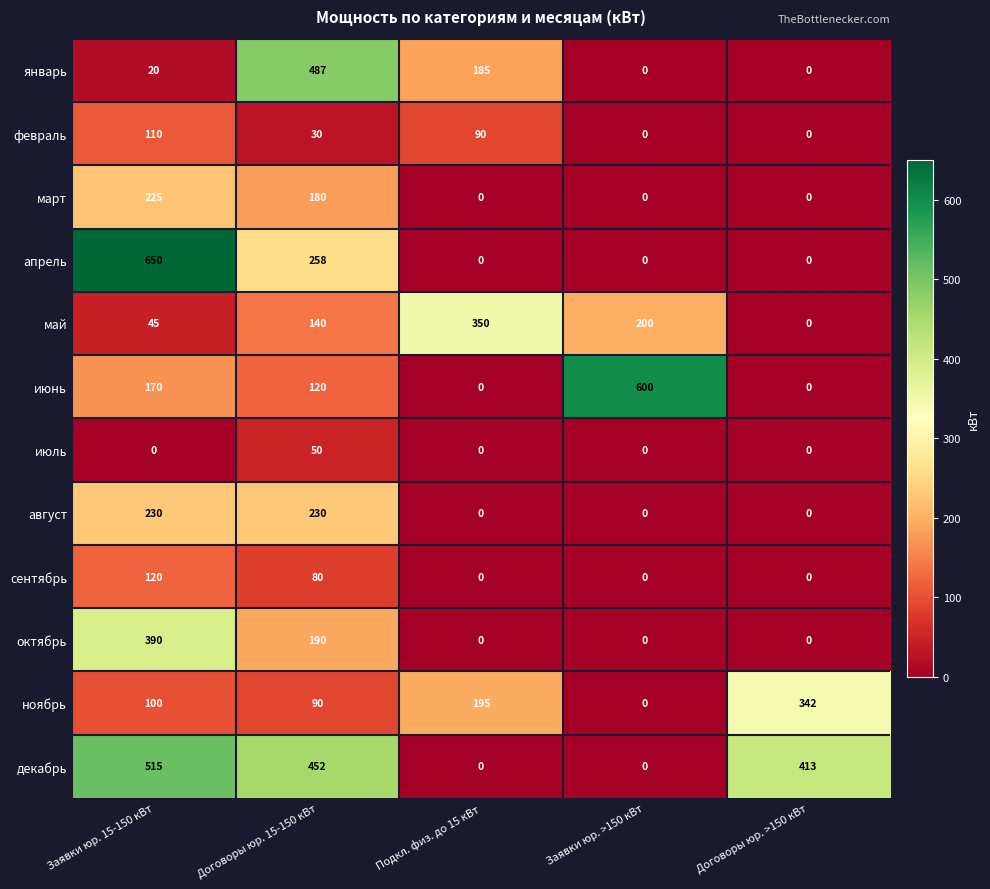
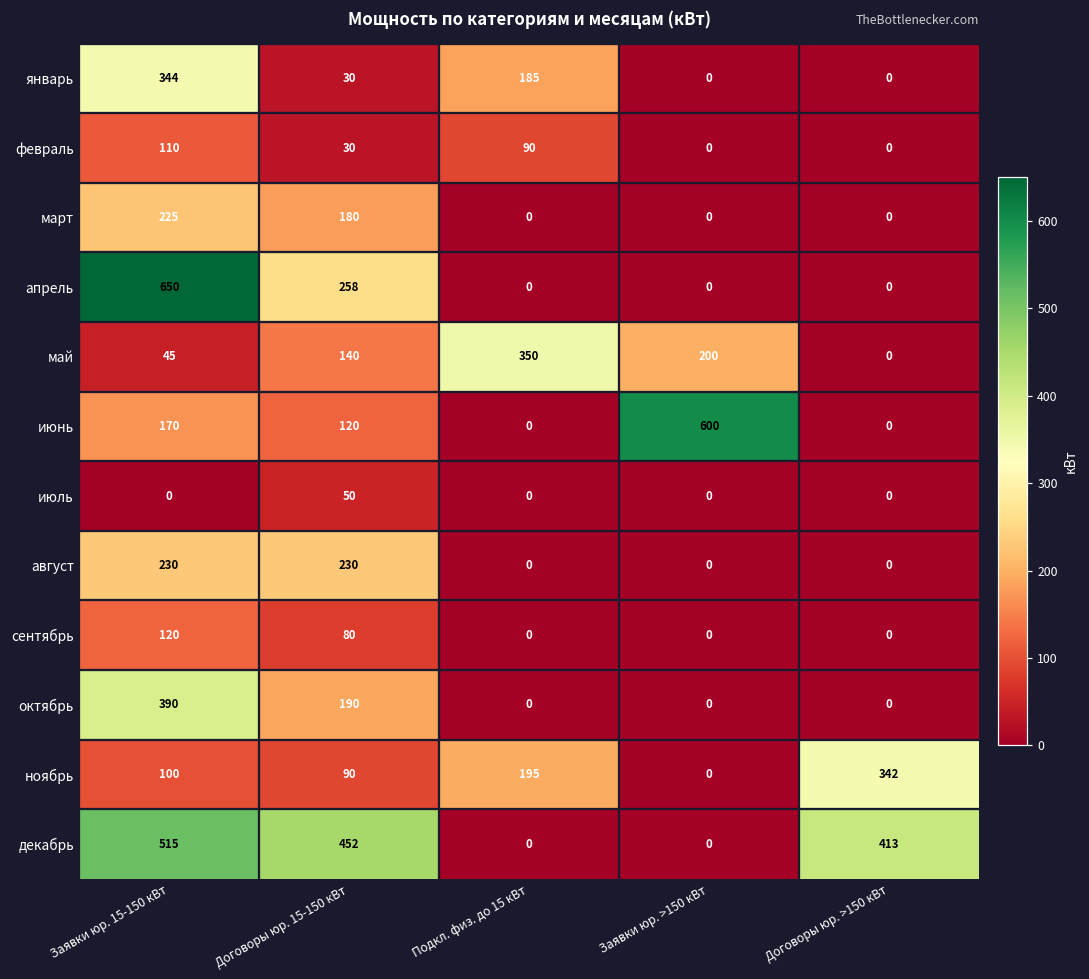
январь, Заявки юр. 15-150 кВт: 20 -> 344
январь, Договоры юр. 15-150 кВт: 487 -> 30
